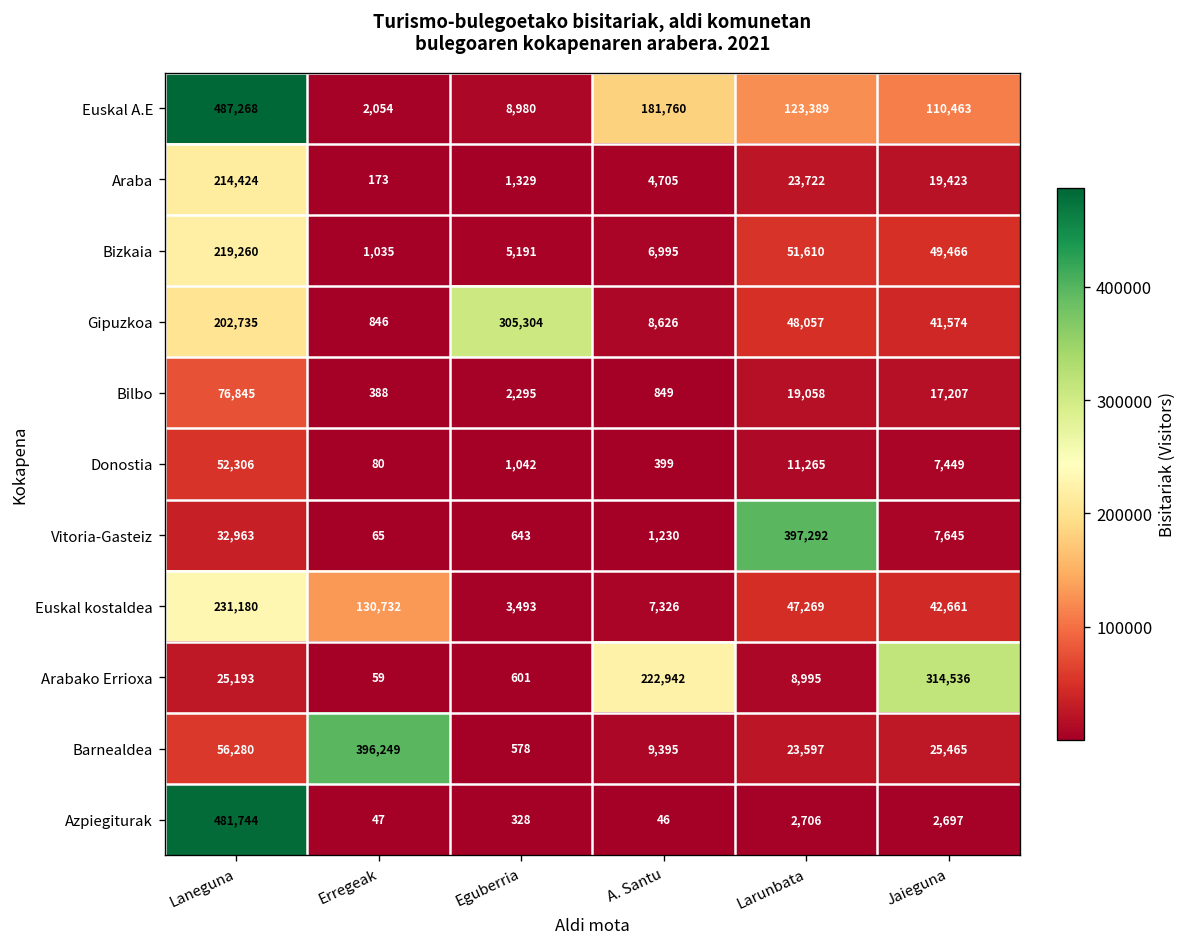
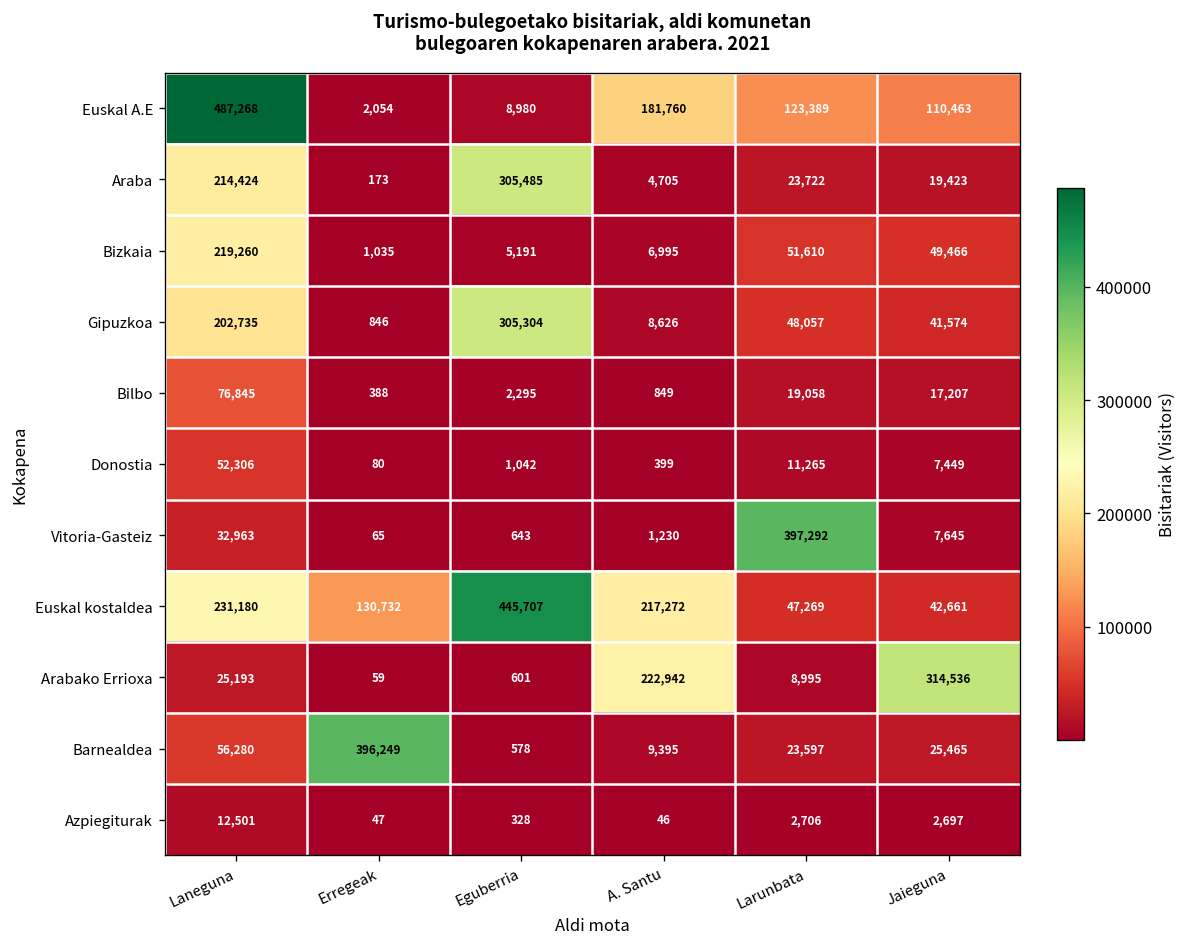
Araba, Eguberria: 1,329 -> 305,485
Euskal kostaldea, Eguberria: 3,493 -> 445,707
Euskal kostaldea, A. Santu: 7,326 -> 217,272
Azpiegiturak, Laneguna: 481,744 -> 12,501
